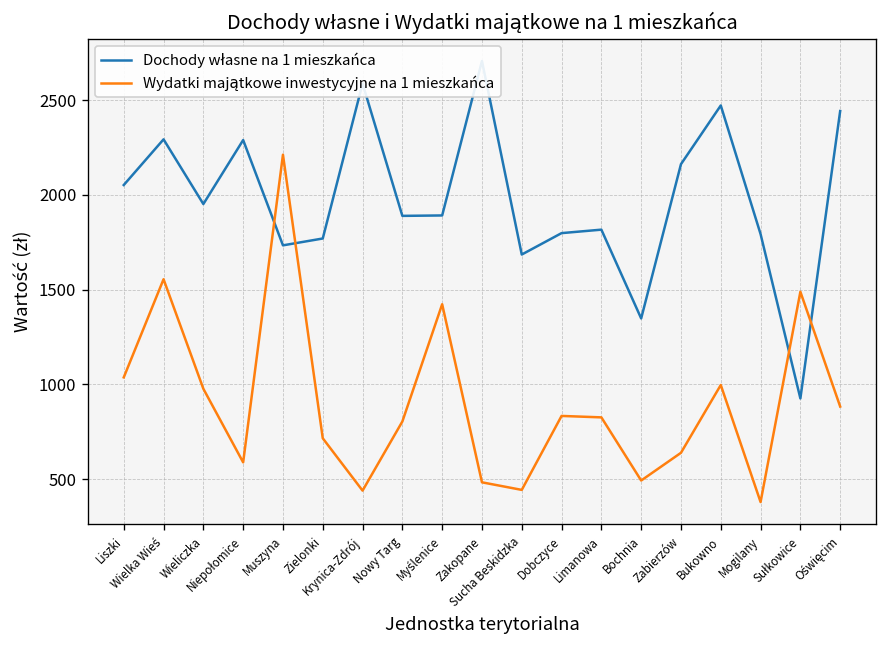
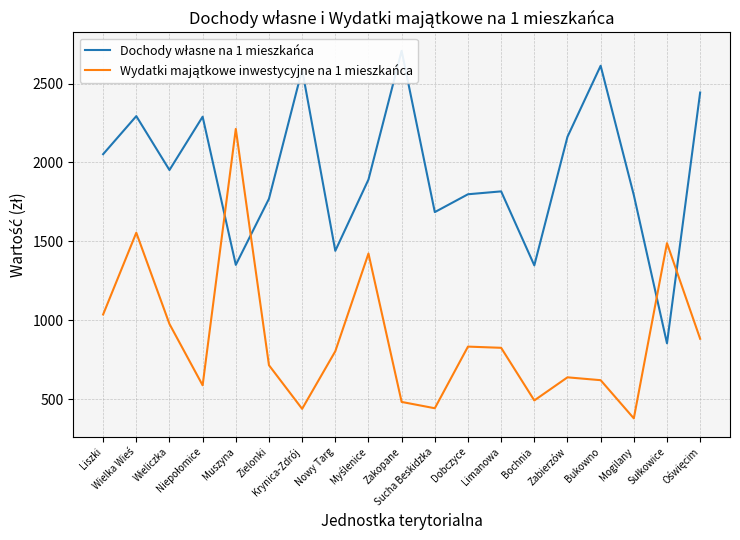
Dochody własne na 1 mieszkańca, Muszyna: 1730 -> 1350
Dochody własne na 1 mieszkańca, Nowy Targ: 1890 -> 1440
Dochody własne na 1 mieszkańca, Bukowno: 2470 -> 2610
Wydatki majątkowe inwestycyjne na 1 mieszkańca, Bukowno: 1000 -> 620
Dochody własne na 1 mieszkańca, Sułkowice: 930 -> 850
